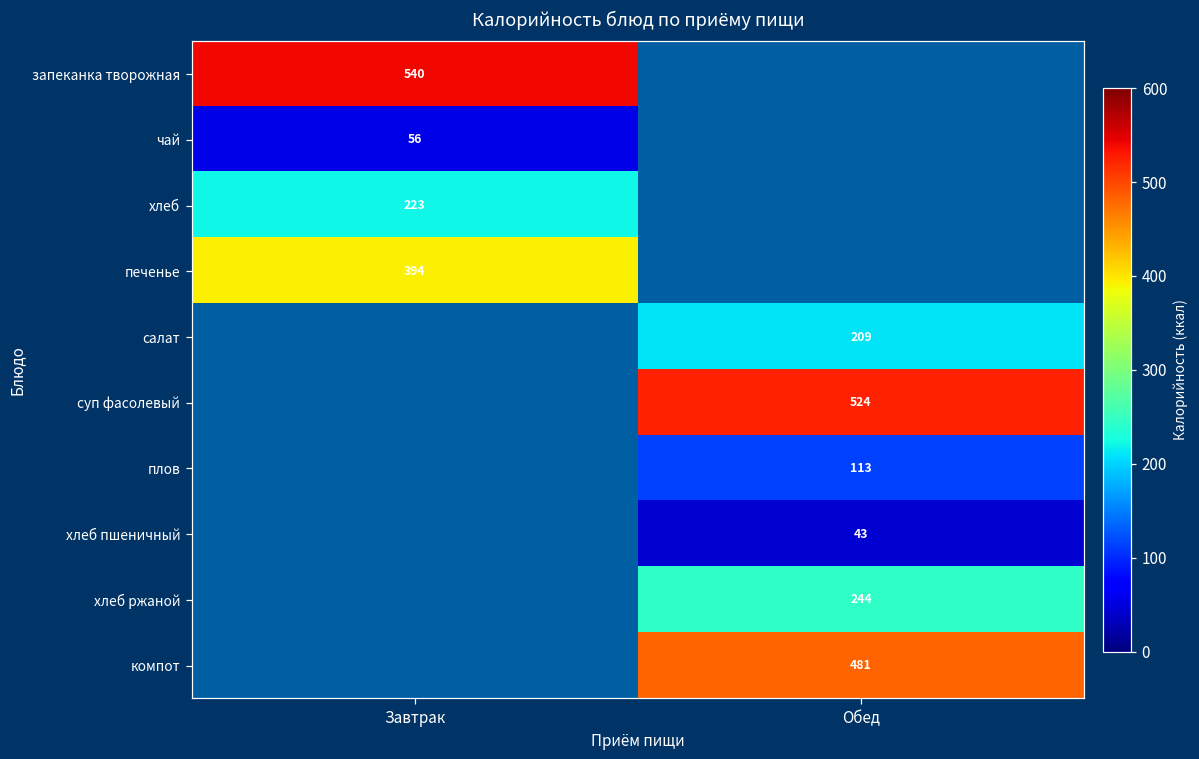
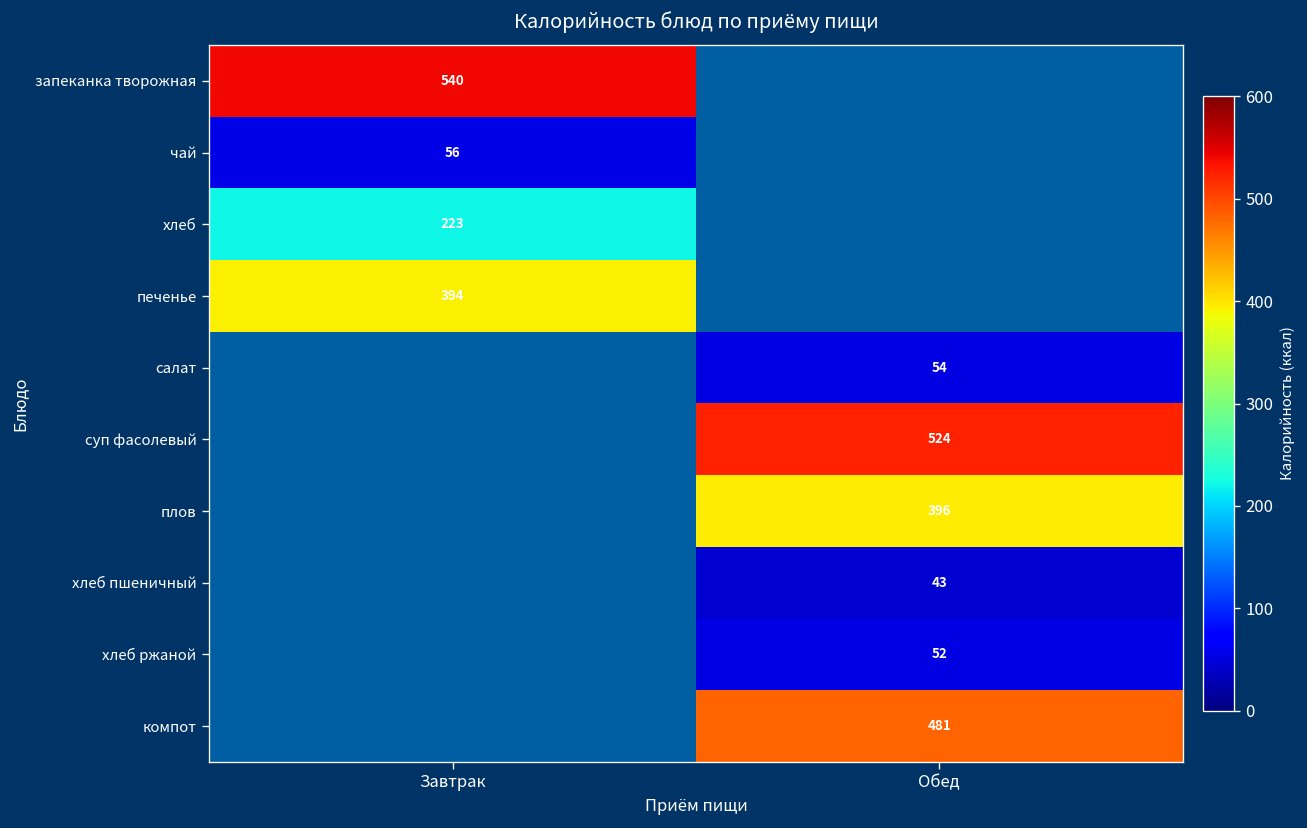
салат, Обед: 209 -> 54
плов, Обед: 113 -> 396
хлеб ржаной, Обед: 244 -> 52
